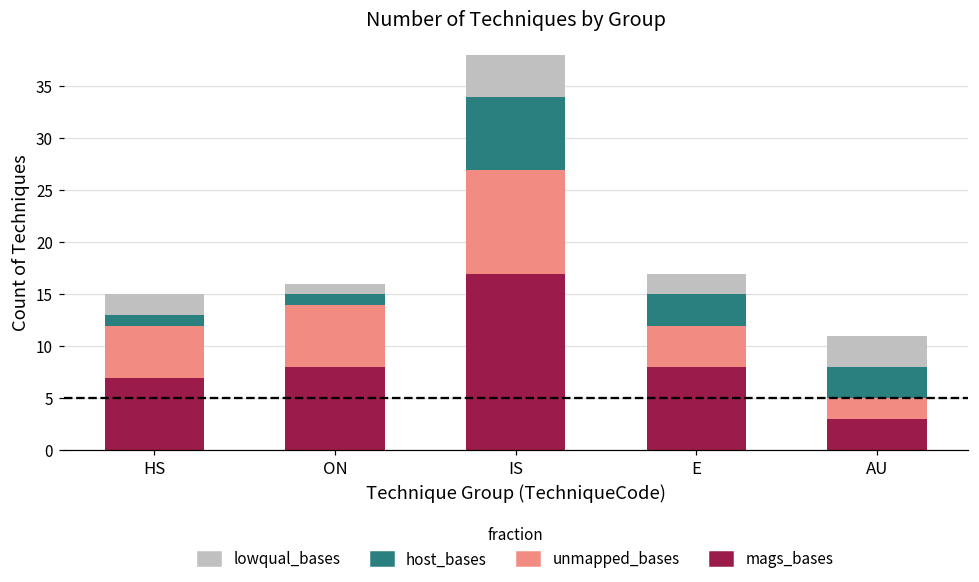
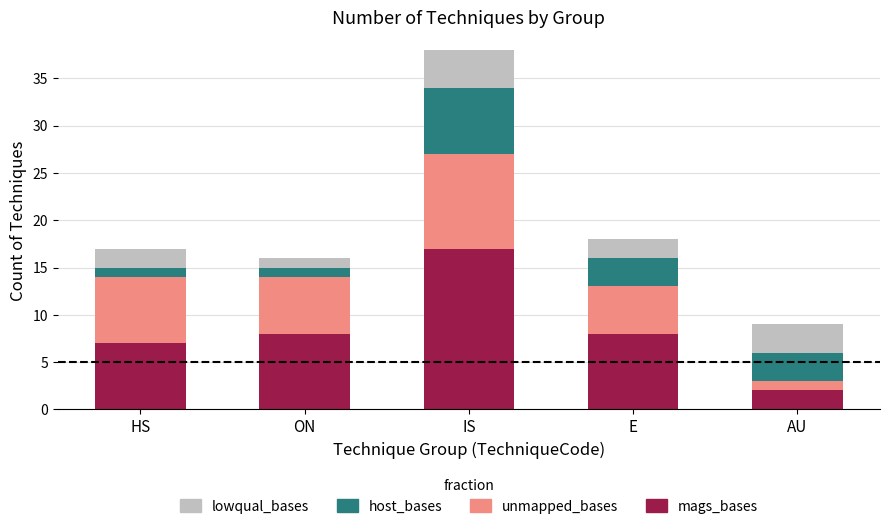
unmapped_bases, HS: 5 -> 7
unmapped_bases, E: 4 -> 5
mags_bases, AU: 3 -> 2
unmapped_bases, AU: 2 -> 1
